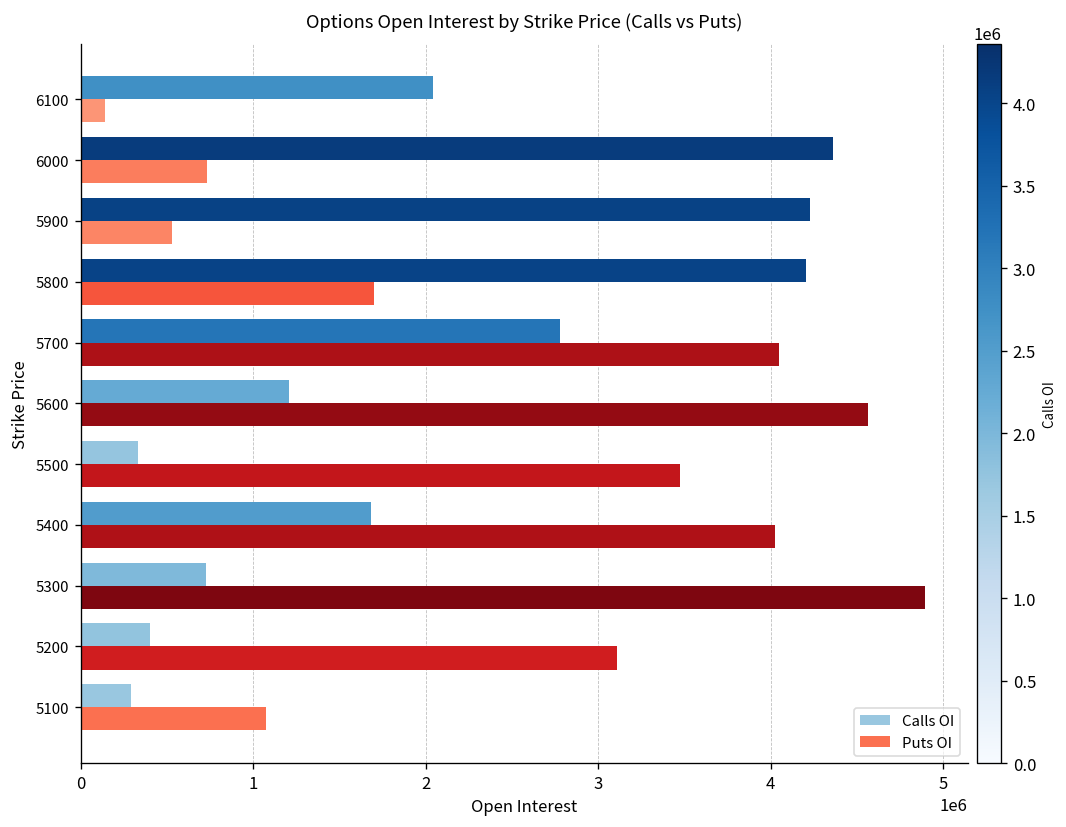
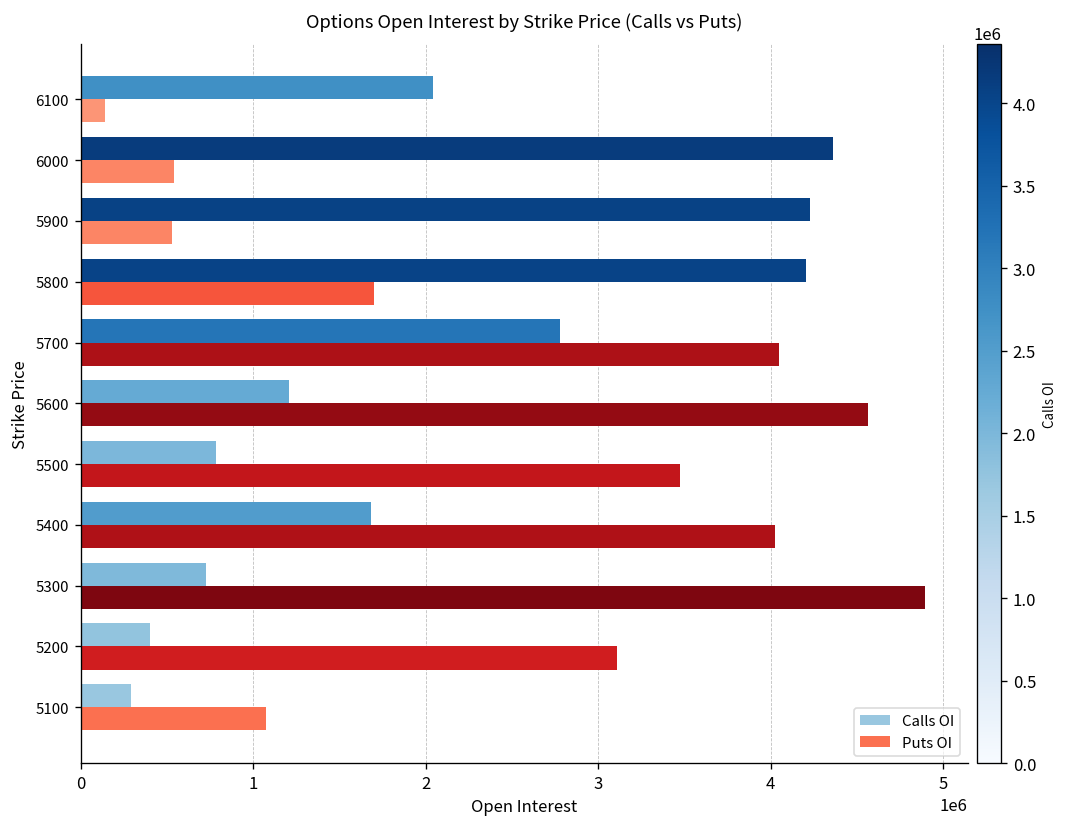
Puts OI, 6000: 730000 -> 540000
Calls OI, 5500: 330000 -> 790000
